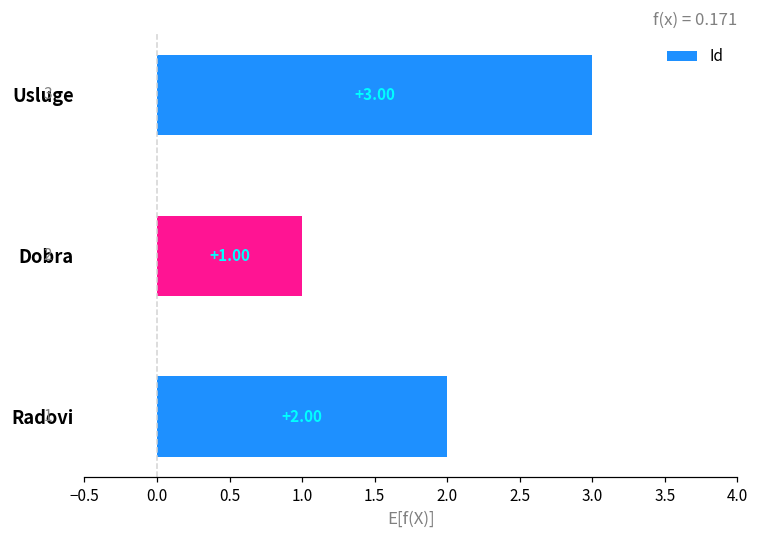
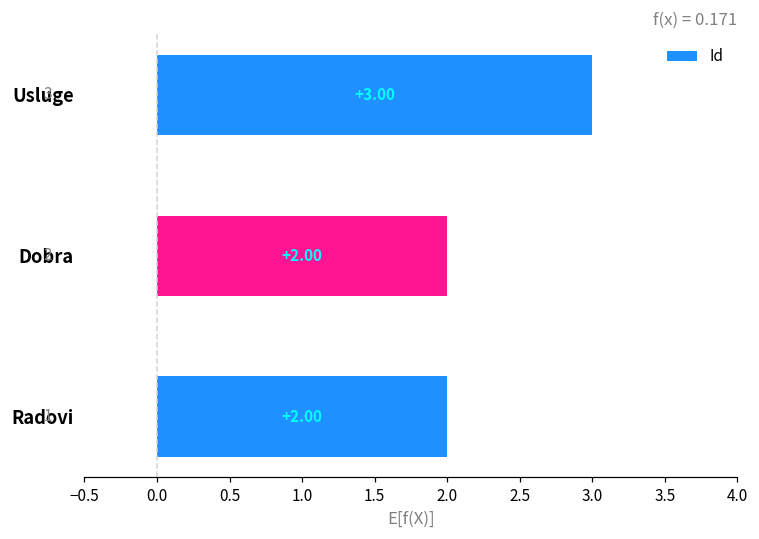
Dobra: +1.00 -> +2.00
